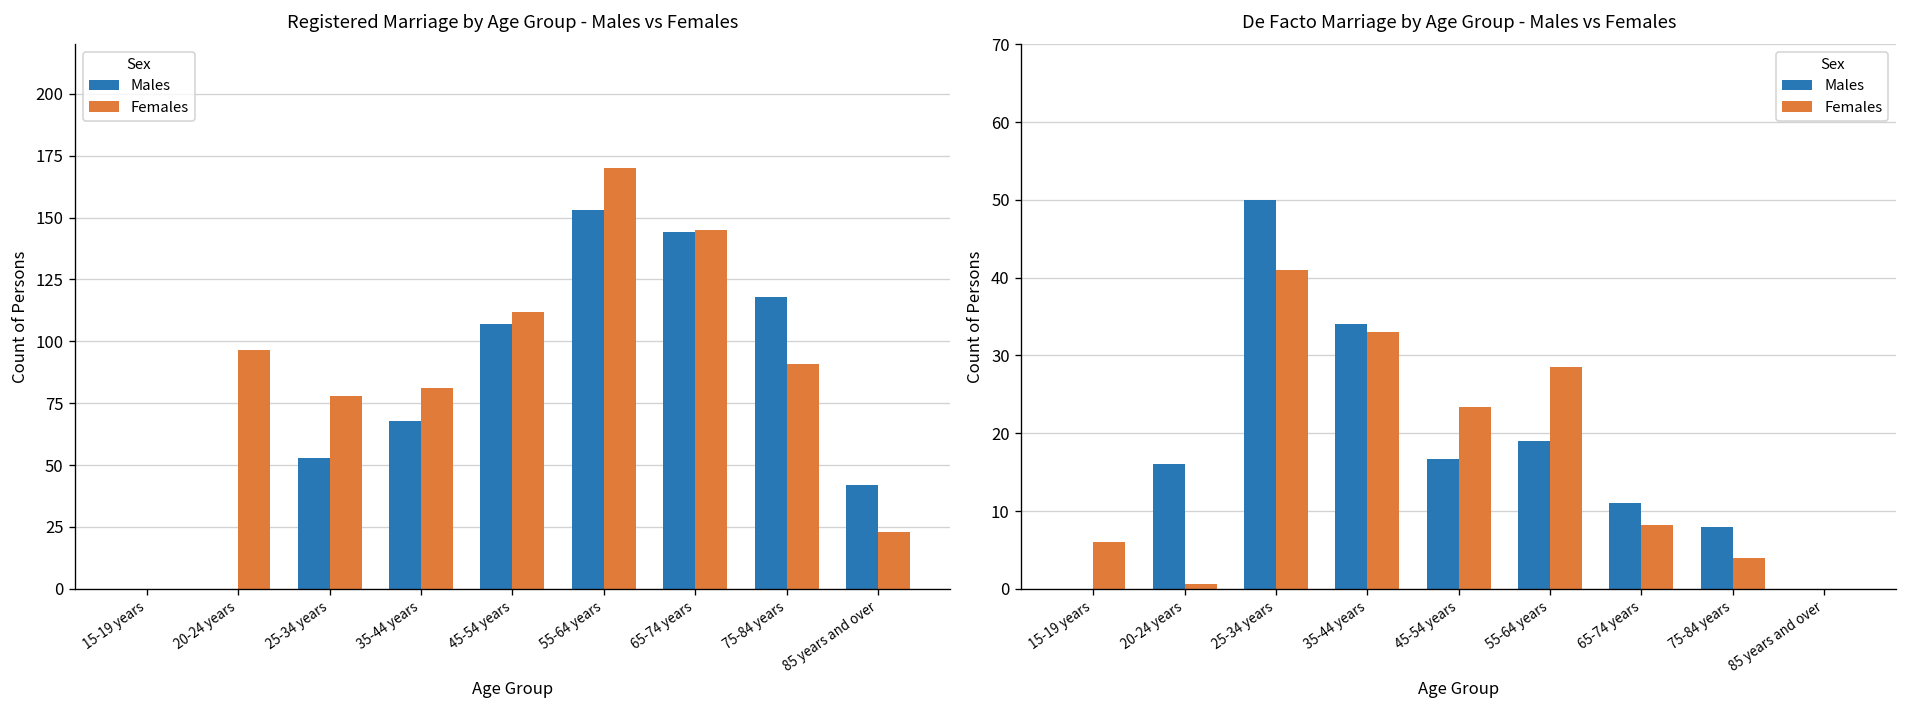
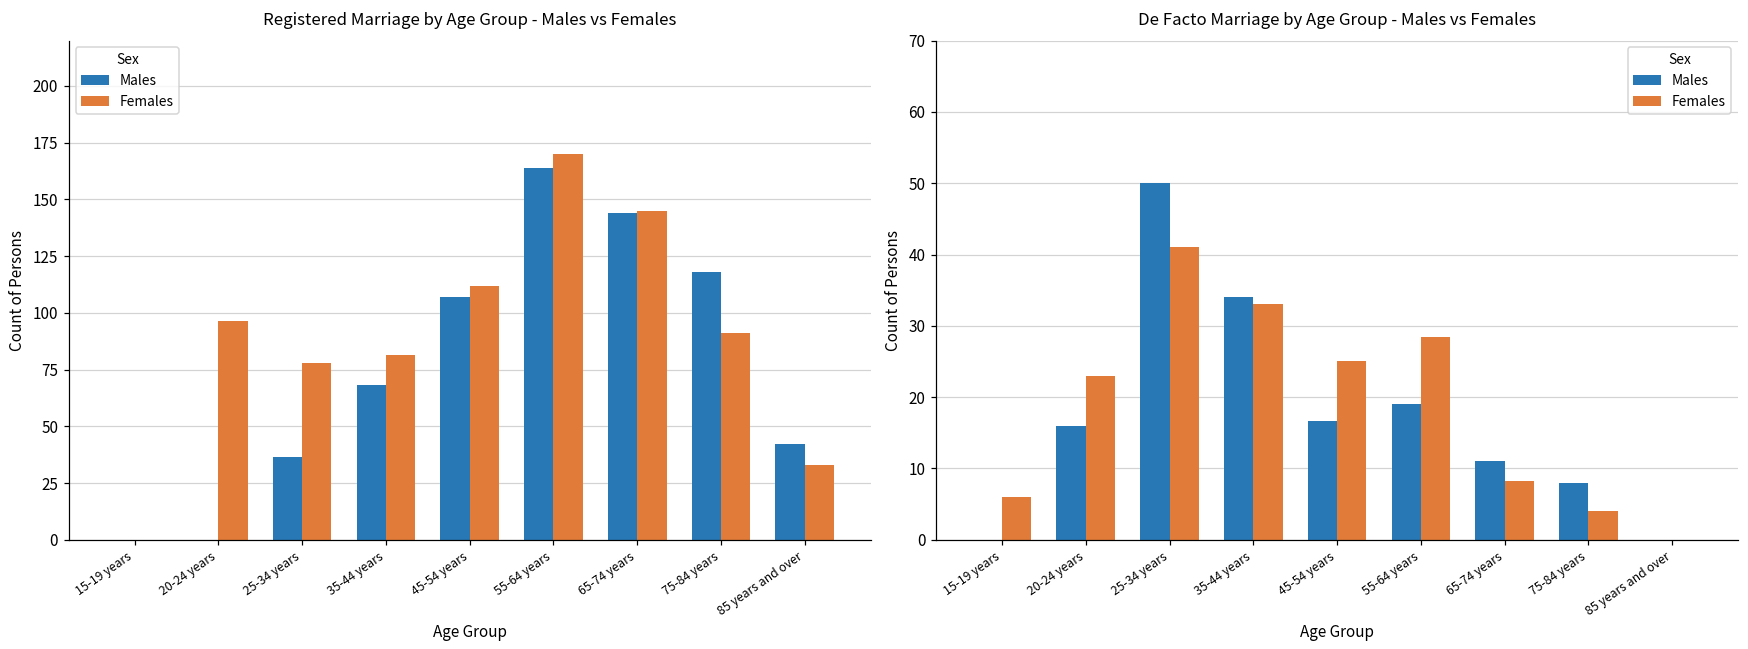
Registered Marriage by Age Group - Males vs Females, Males, 25-34 years: 53 -> 36
Registered Marriage by Age Group - Males vs Females, Males, 55-64 years: 153 -> 164
Registered Marriage by Age Group - Males vs Females, Females, 85 years and over: 23 -> 33
De Facto Marriage by Age Group - Males vs Females, Females, 20-24 years: 1 -> 23
De Facto Marriage by Age Group - Males vs Females, Females, 45-54 years: 23 -> 25
